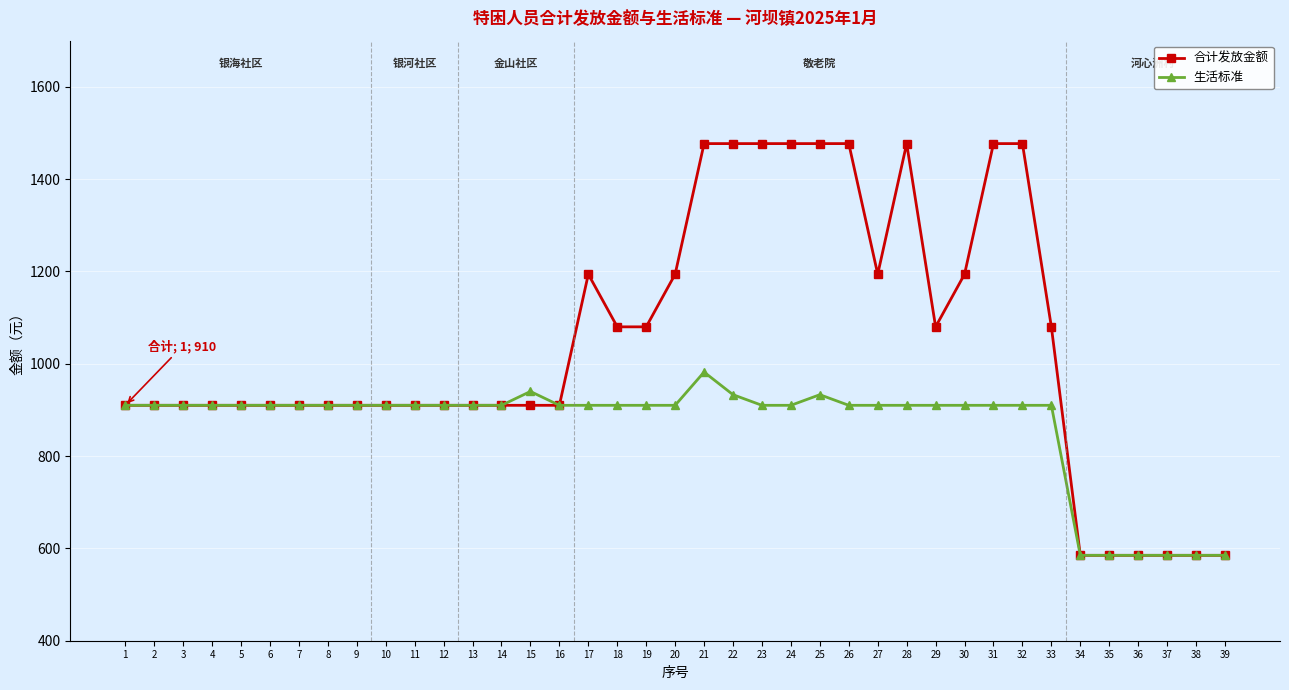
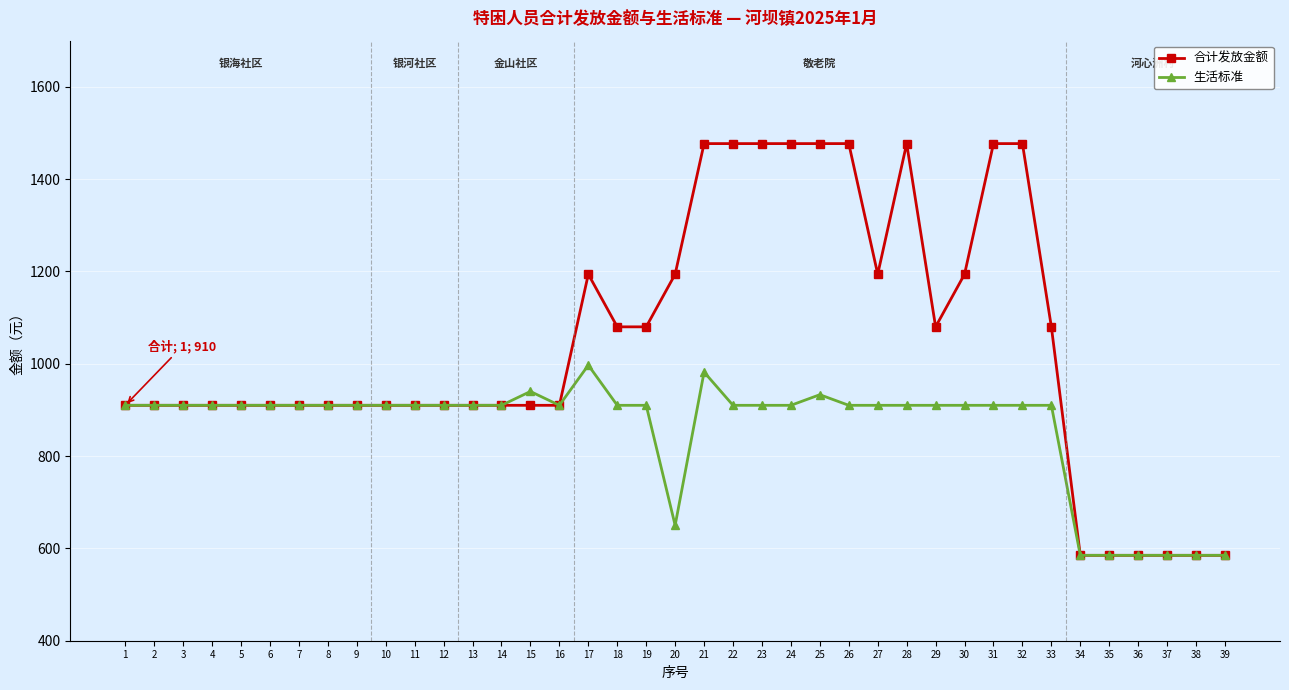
生活标准, 17: 910 -> 1000
生活标准, 20: 910 -> 650
生活标准, 22: 930 -> 910
